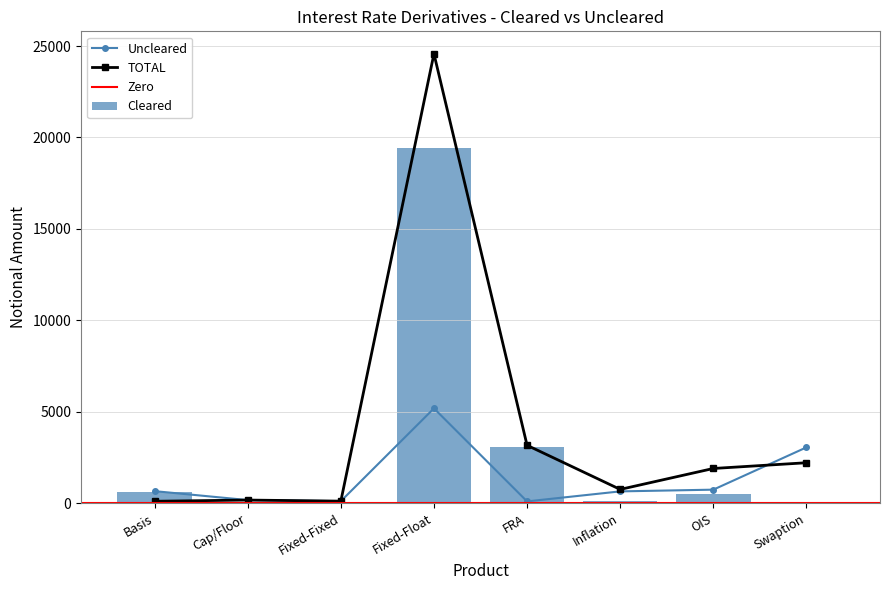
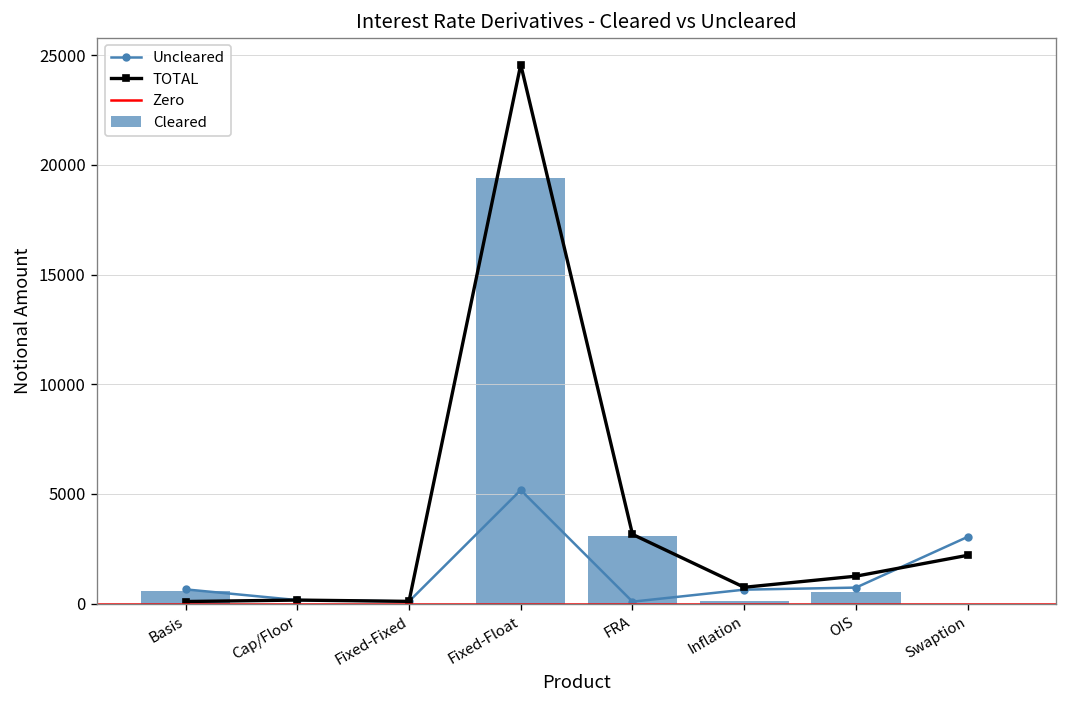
TOTAL, OIS: 1900 -> 1300
